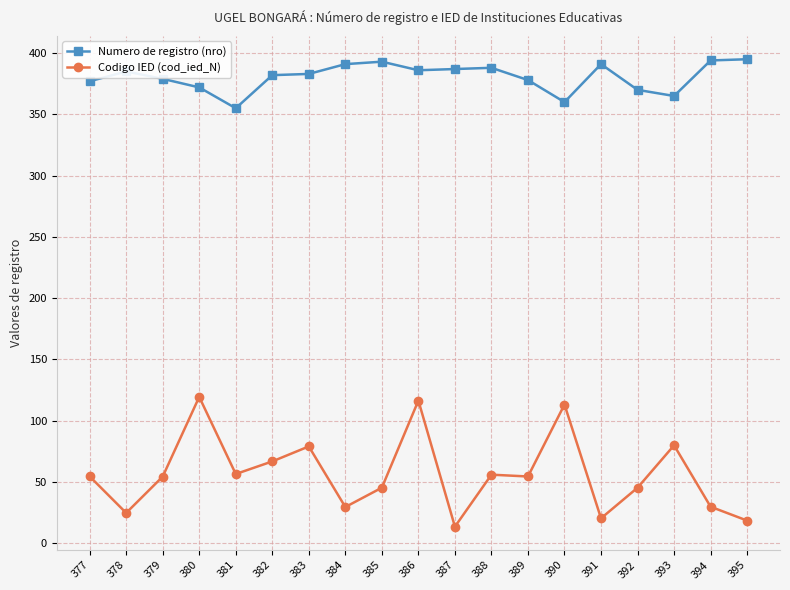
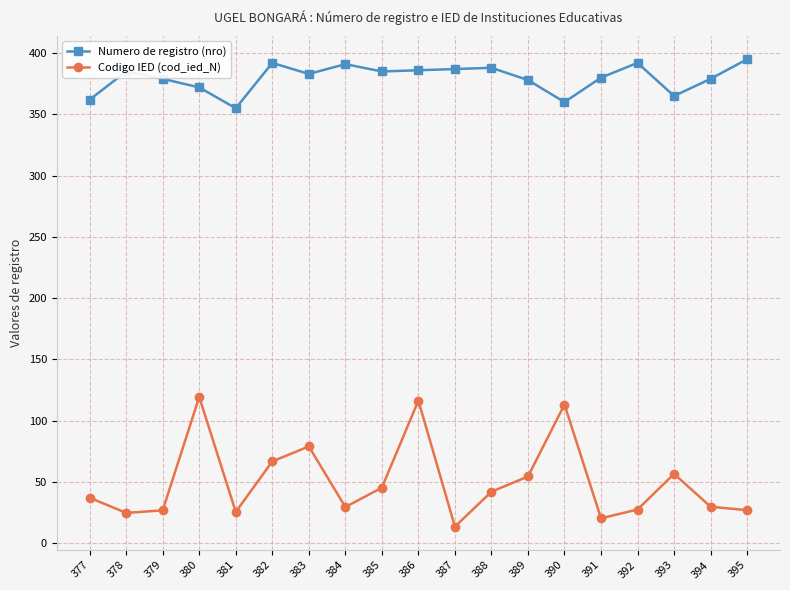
Numero de registro (nro), 377: 377 -> 362
Codigo IED (cod_ied_N), 377: 55 -> 37
Codigo IED (cod_ied_N), 379: 54 -> 27
Codigo IED (cod_ied_N), 381: 56 -> 26
Numero de registro (nro), 382: 382 -> 392
Numero de registro (nro), 385: 393 -> 385
Codigo IED (cod_ied_N), 388: 56 -> 42
Numero de registro (nro), 391: 391 -> 380
Numero de registro (nro), 392: 370 -> 392
Codigo IED (cod_ied_N), 392: 45 -> 27
Codigo IED (cod_ied_N), 393: 80 -> 57
Numero de registro (nro), 394: 394 -> 379
Codigo IED (cod_ied_N), 395: 18 -> 27
